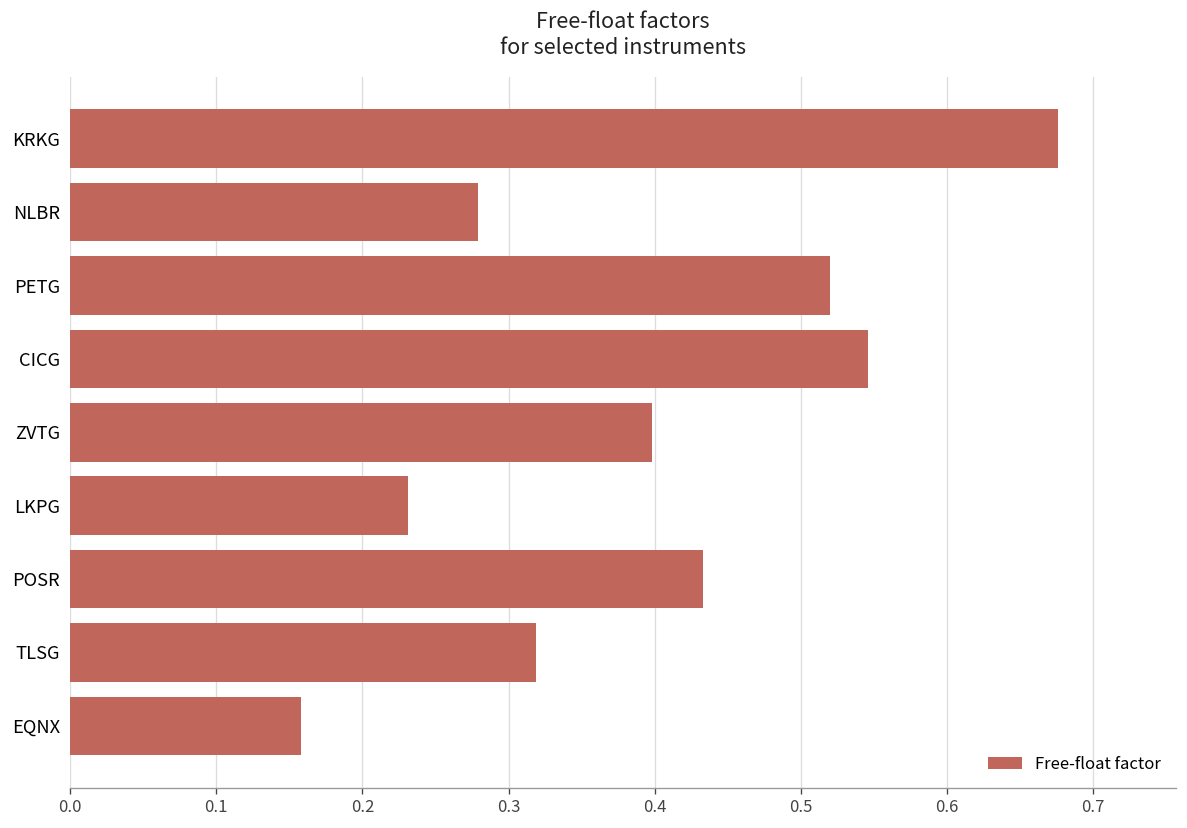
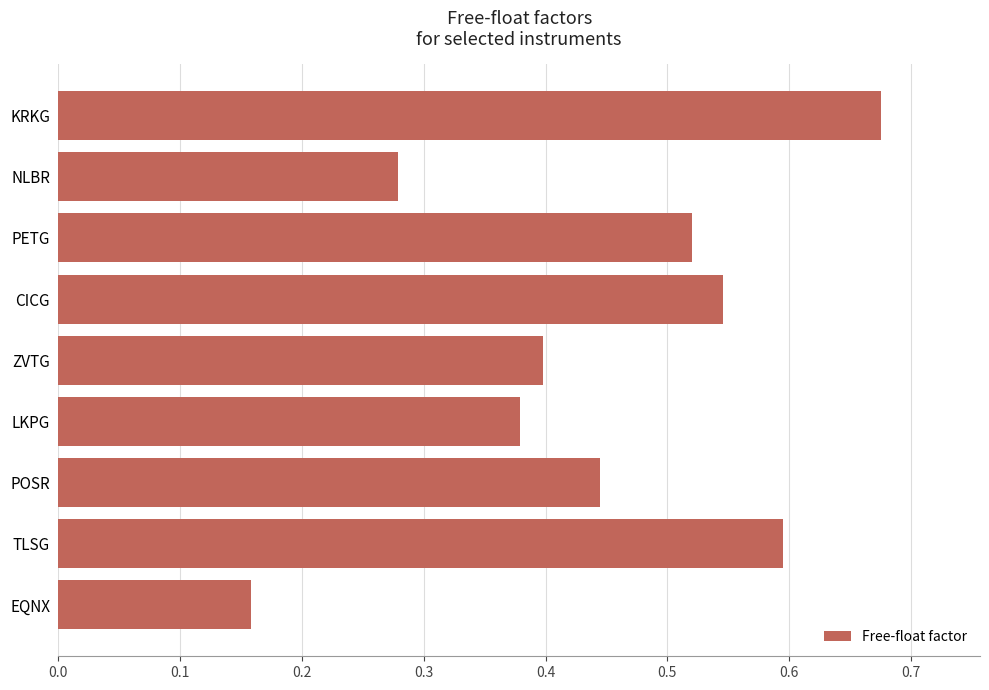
LKPG: 0.231 -> 0.379
POSR: 0.433 -> 0.444
TLSG: 0.319 -> 0.595
